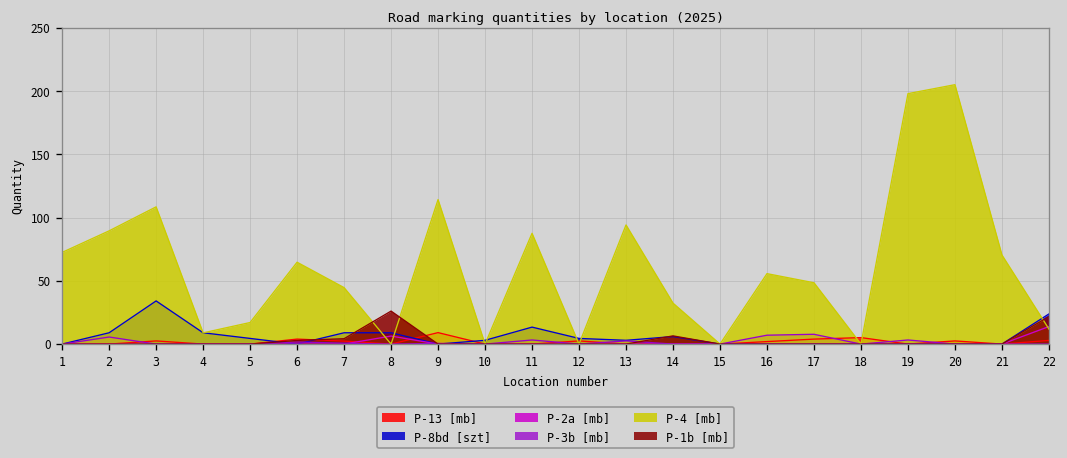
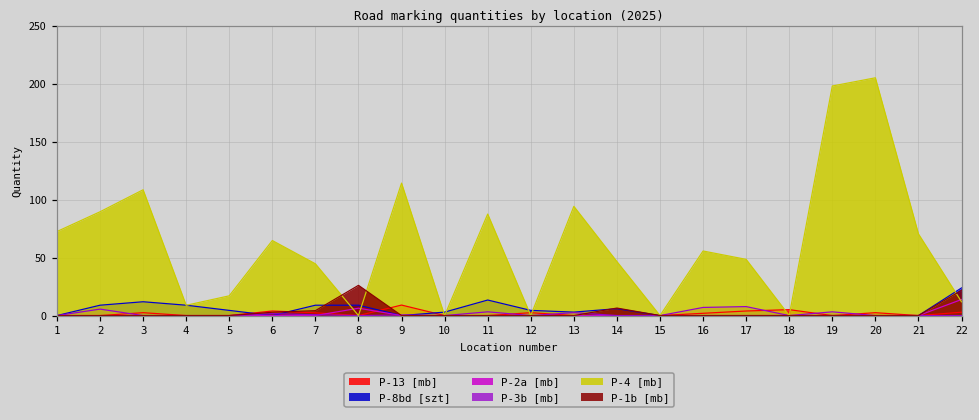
P-8bd [szt], 3: 34 -> 12
P-4 [mb], 14: 32 -> 47
